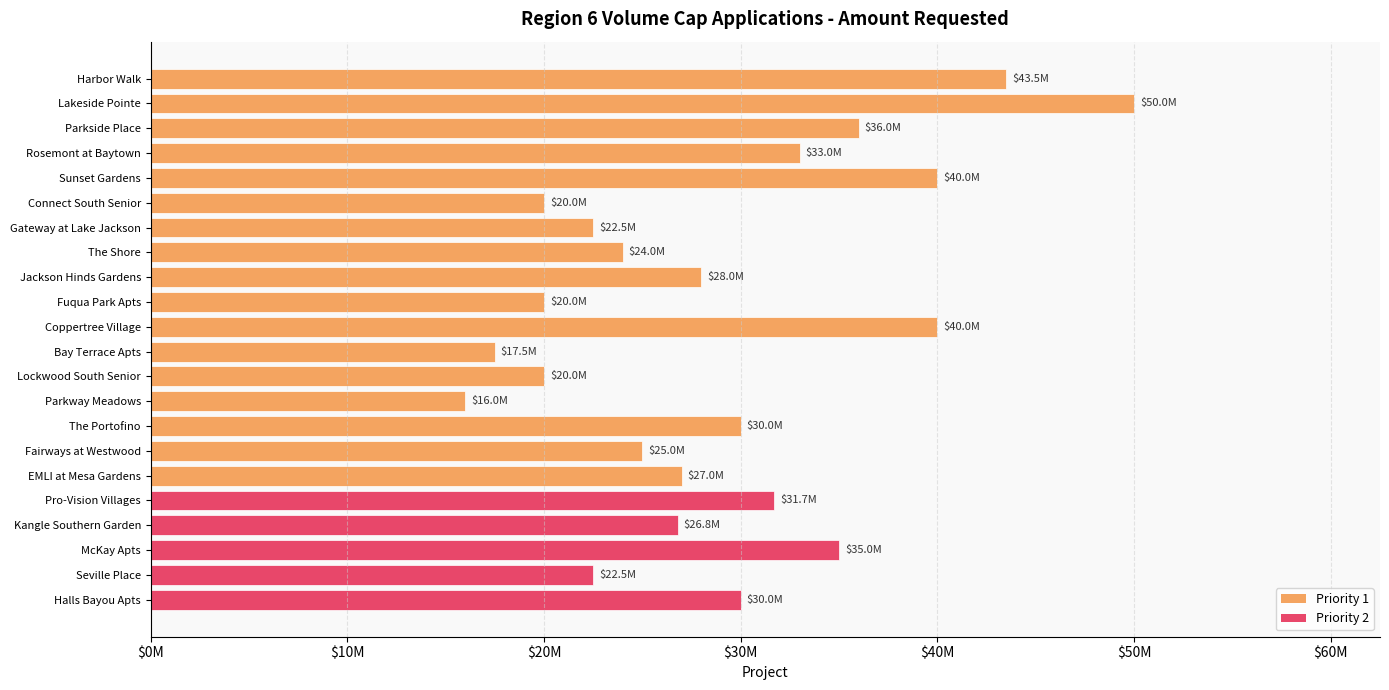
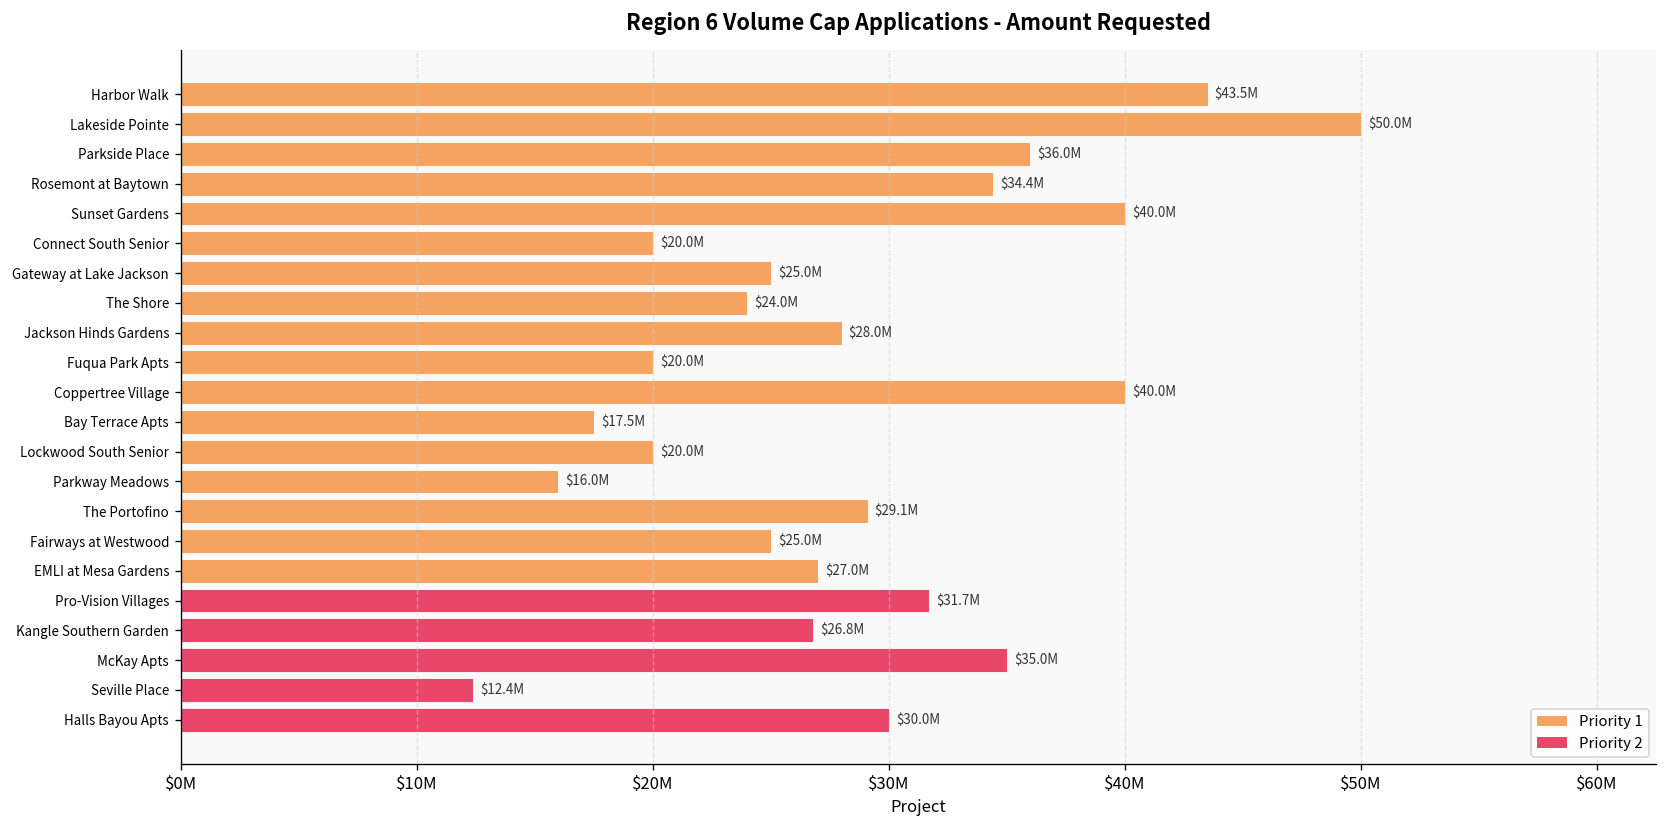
Rosemont at Baytown: $33.0M -> $34.4M
Gateway at Lake Jackson: $22.5M -> $25.0M
The Portofino: $30.0M -> $29.1M
Seville Place: $22.5M -> $12.4M
